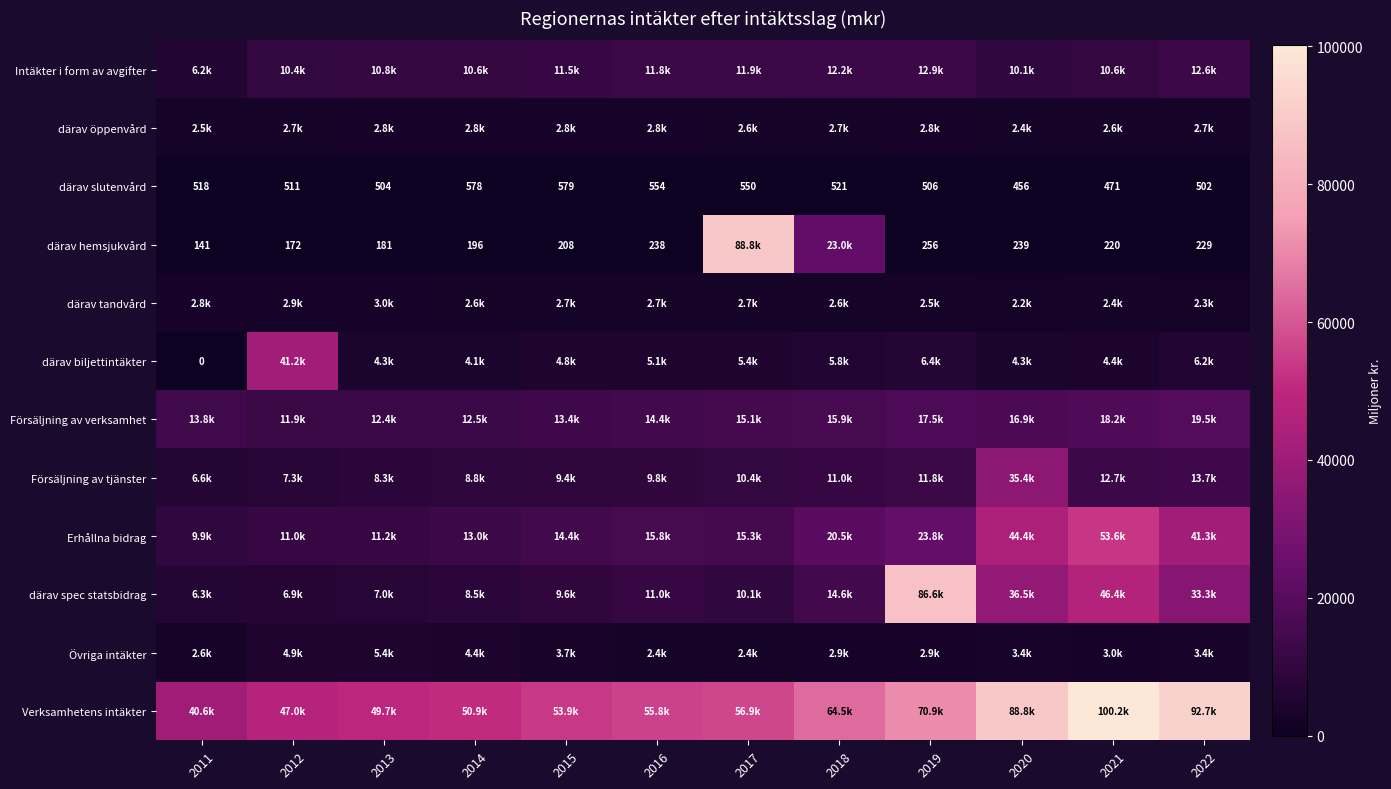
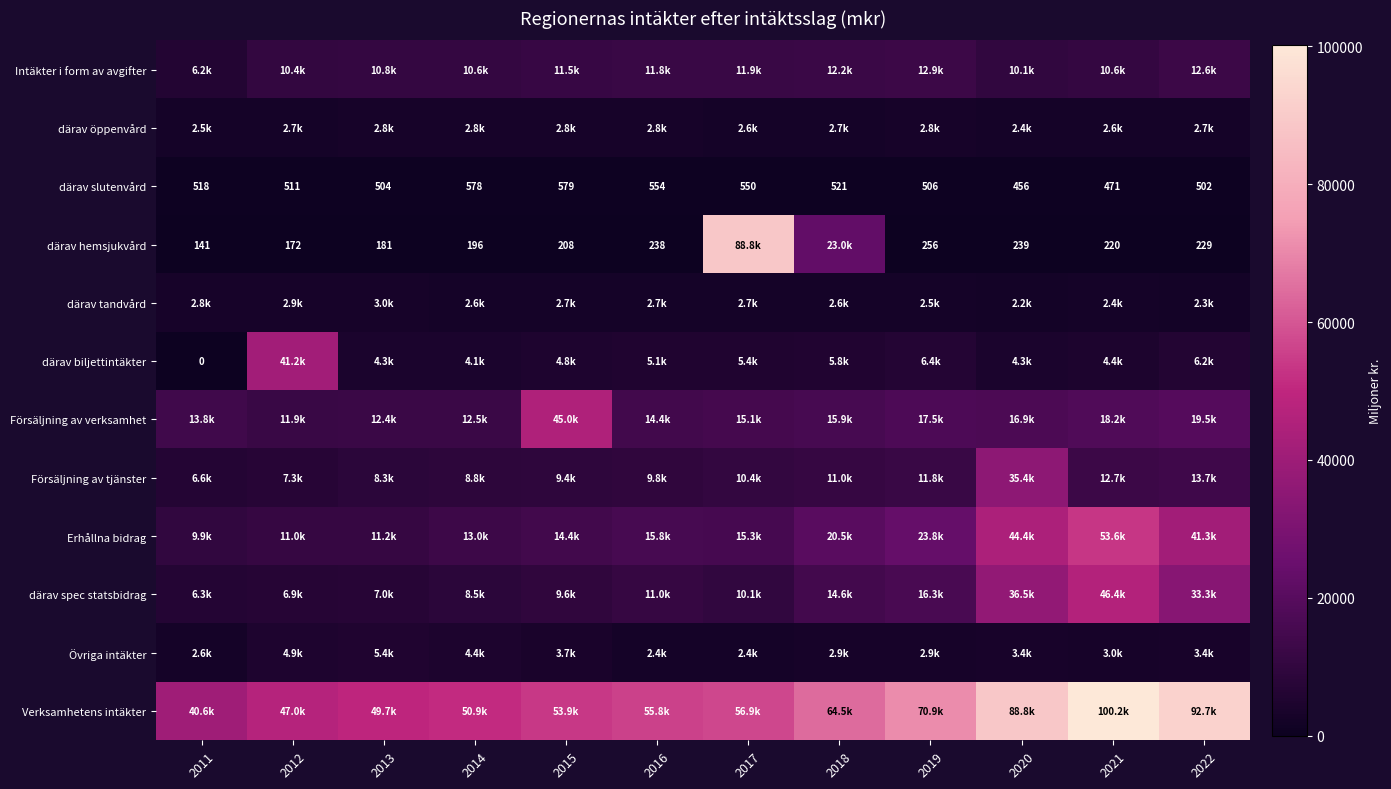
Försäljning av verksamhet, 2015: 13.4k -> 45.0k
därav spec statsbidrag, 2019: 86.6k -> 16.3k
